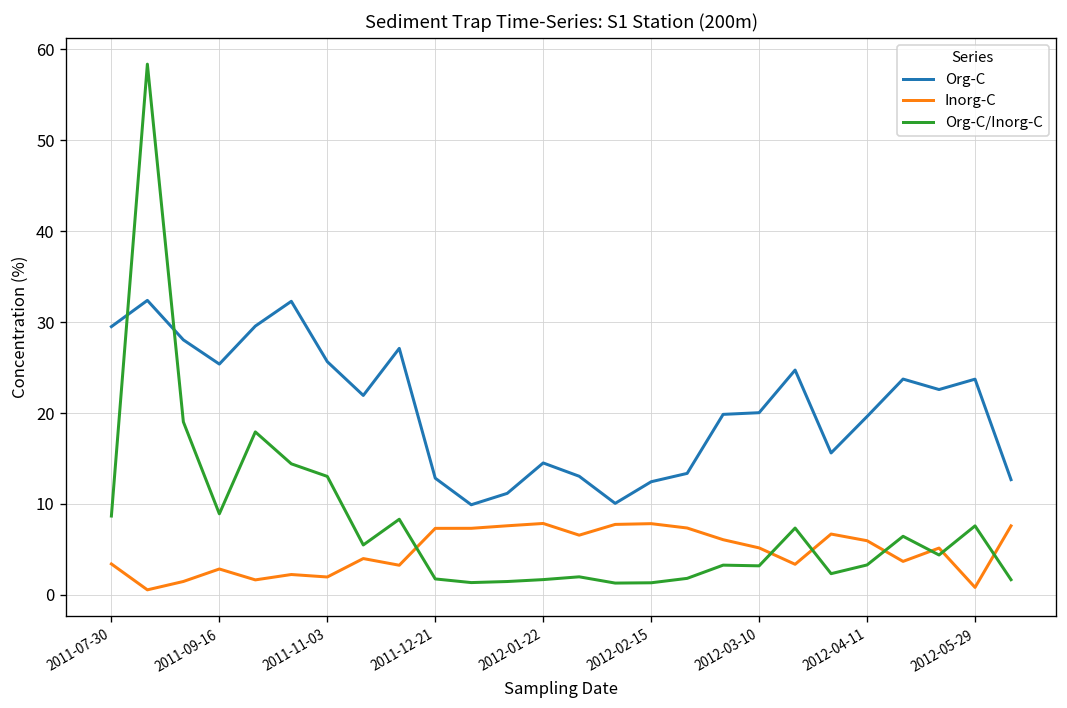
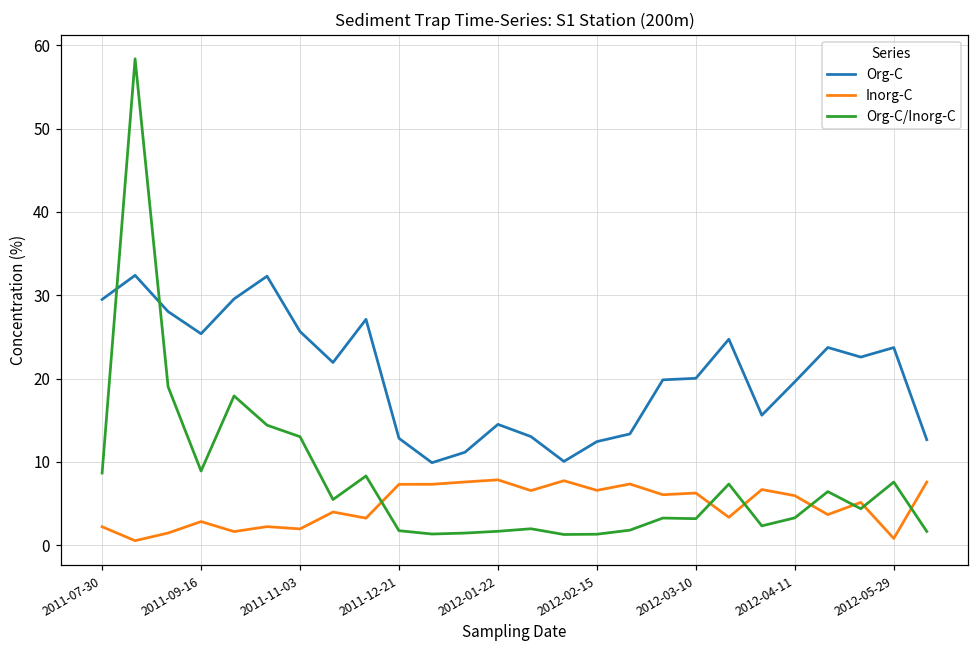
Inorg-C, 2011-07-30: 3 -> 2
Inorg-C, 2012-02-15: 8 -> 7
Inorg-C, 2012-03-10: 5 -> 6
